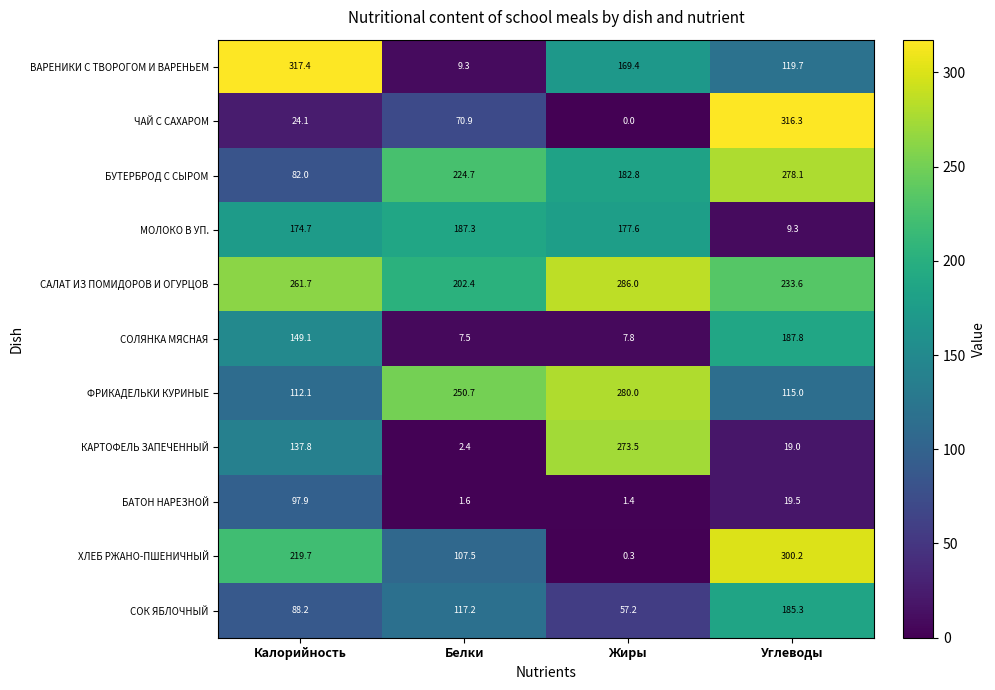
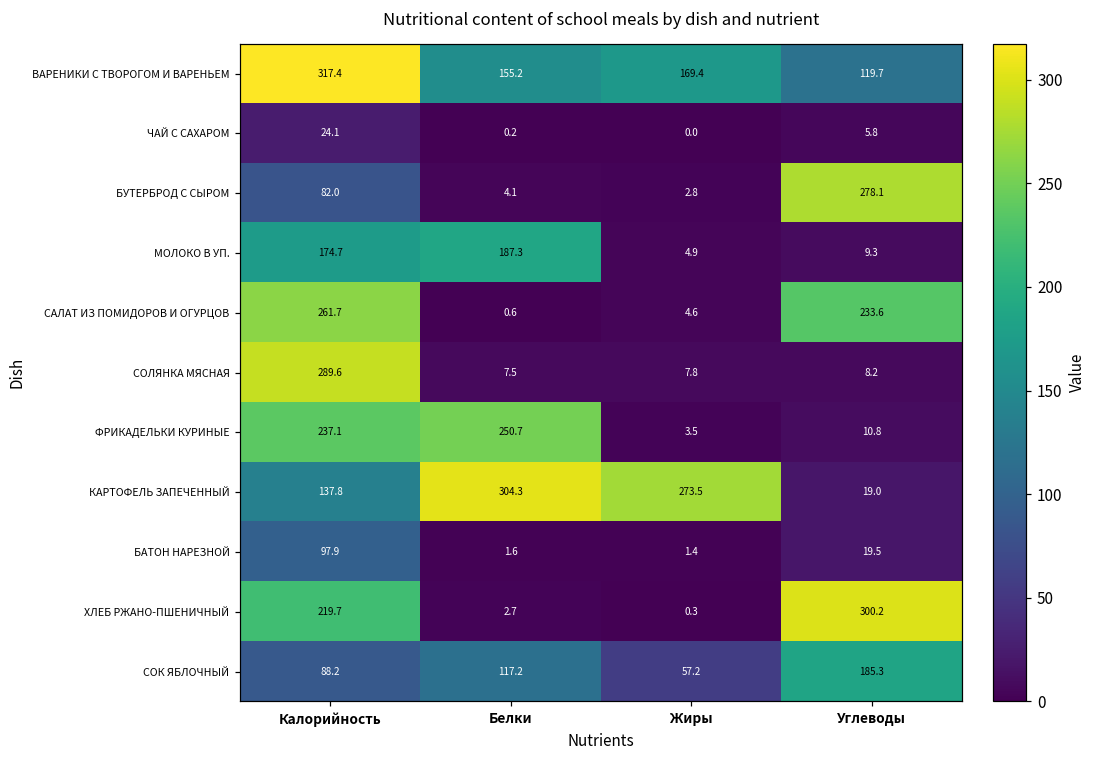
ВАРЕНИКИ С ТВОРОГОМ И ВАРЕНЬЕМ, Белки: 9.3 -> 155.2
ЧАЙ С САХАРОМ, Белки: 70.9 -> 0.2
ЧАЙ С САХАРОМ, Углеводы: 316.3 -> 5.8
БУТЕРБРОД С СЫРОМ, Белки: 224.7 -> 4.1
БУТЕРБРОД С СЫРОМ, Жиры: 182.8 -> 2.8
МОЛОКО В УП., Жиры: 177.6 -> 4.9
САЛАТ ИЗ ПОМИДОРОВ И ОГУРЦОВ, Белки: 202.4 -> 0.6
САЛАТ ИЗ ПОМИДОРОВ И ОГУРЦОВ, Жиры: 286.0 -> 4.6
СОЛЯНКА МЯСНАЯ, Калорийность: 149.1 -> 289.6
СОЛЯНКА МЯСНАЯ, Углеводы: 187.8 -> 8.2
ФРИКАДЕЛЬКИ КУРИНЫЕ, Калорийность: 112.1 -> 237.1
ФРИКАДЕЛЬКИ КУРИНЫЕ, Жиры: 280.0 -> 3.5
ФРИКАДЕЛЬКИ КУРИНЫЕ, Углеводы: 115.0 -> 10.8
КАРТОФЕЛЬ ЗАПЕЧЕННЫЙ, Белки: 2.4 -> 304.3
ХЛЕБ РЖАНО-ПШЕНИЧНЫЙ, Белки: 107.5 -> 2.7
